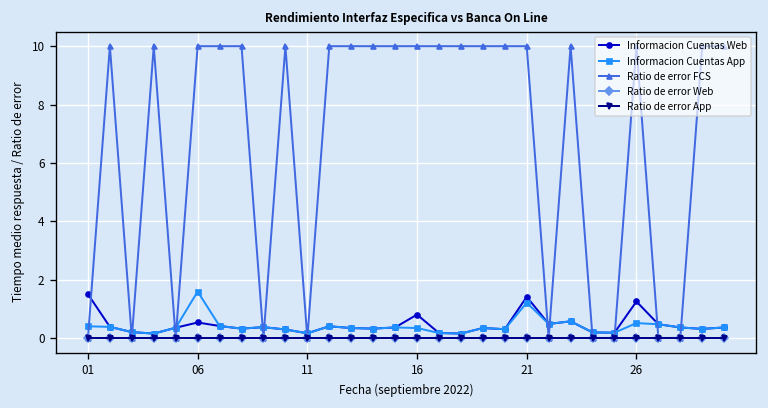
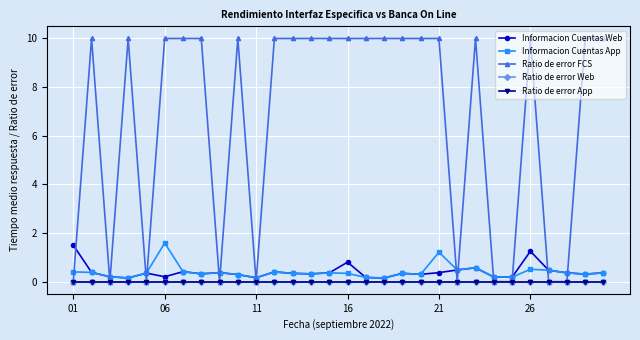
Informacion Cuentas Web, 06: 0.5 -> 0.2
Informacion Cuentas Web, 21: 1.4 -> 0.4
